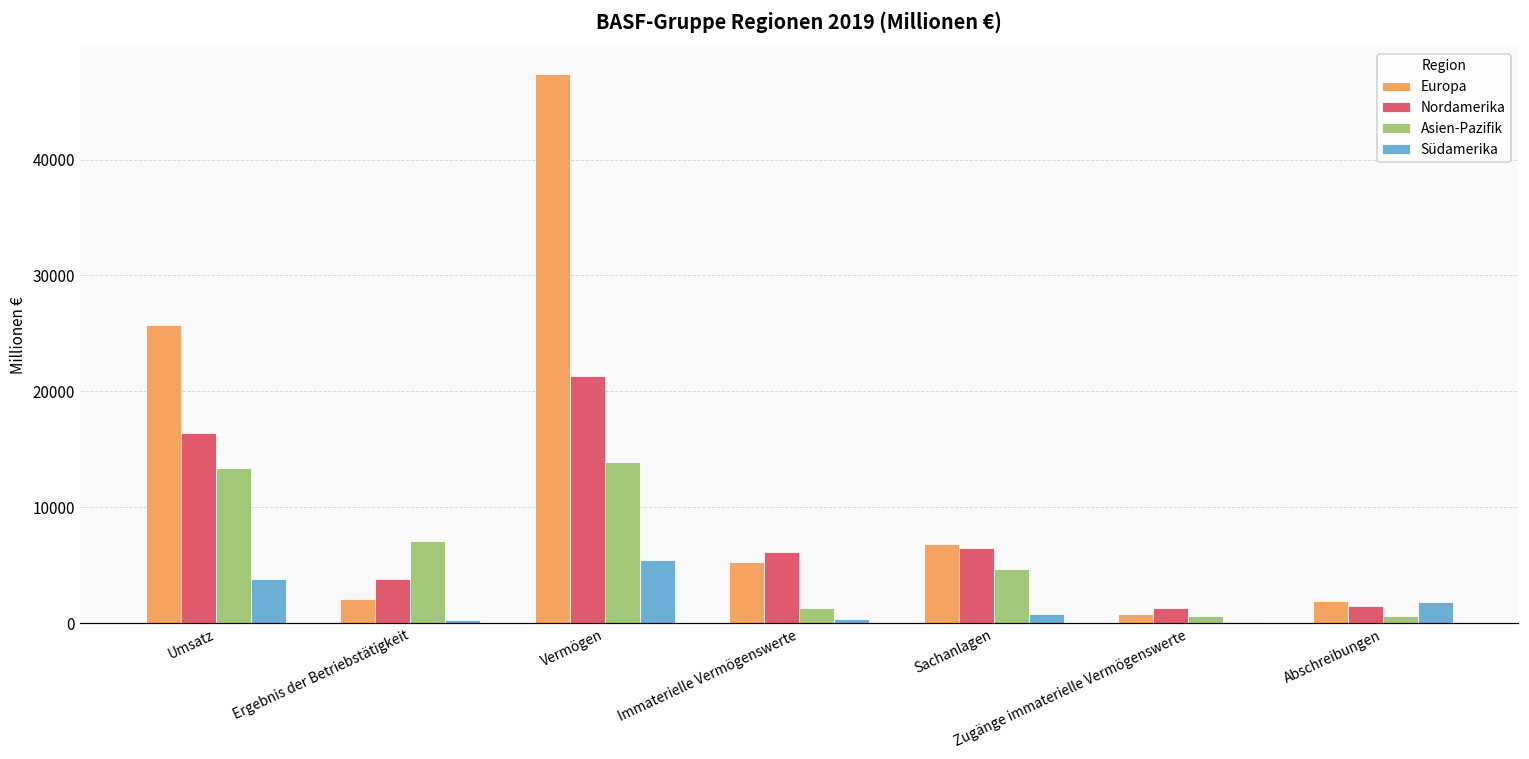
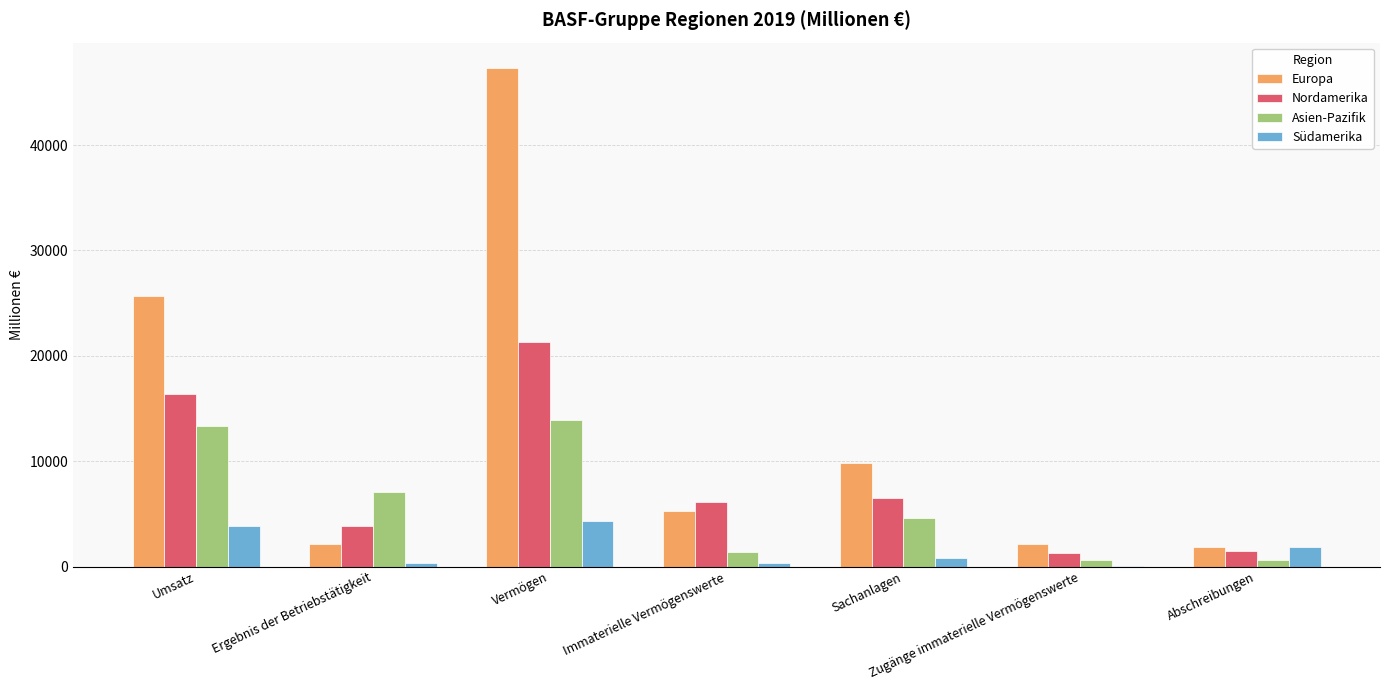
Südamerika, Vermögen: 5400 -> 4300
Europa, Sachanlagen: 6800 -> 9900
Europa, Zugänge immaterielle Vermögenswerte: 800 -> 2100
